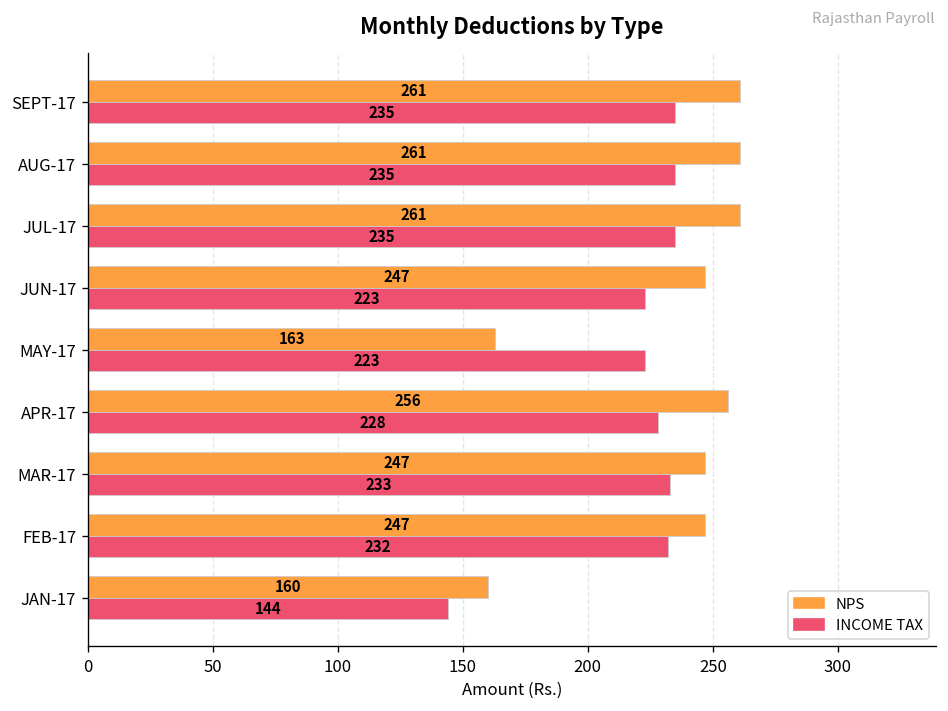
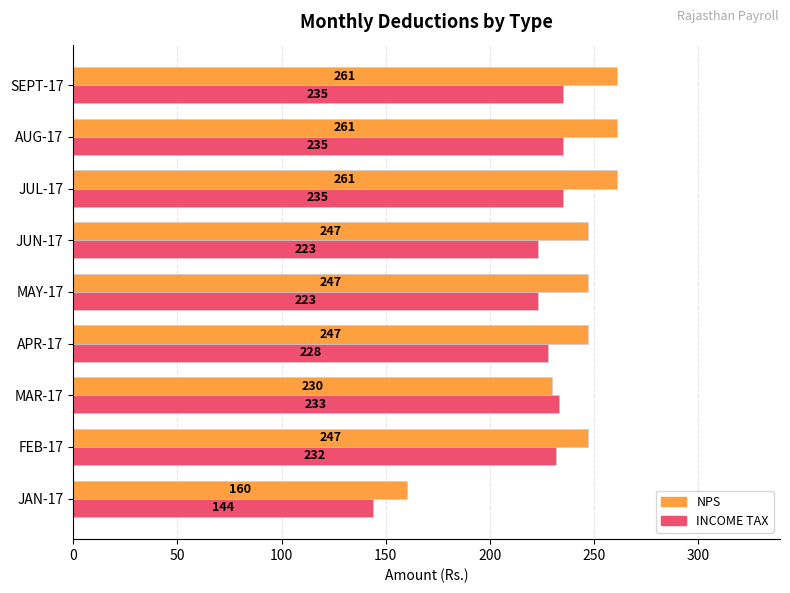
NPS, MAY-17: 163 -> 247
NPS, APR-17: 256 -> 247
NPS, MAR-17: 247 -> 230
